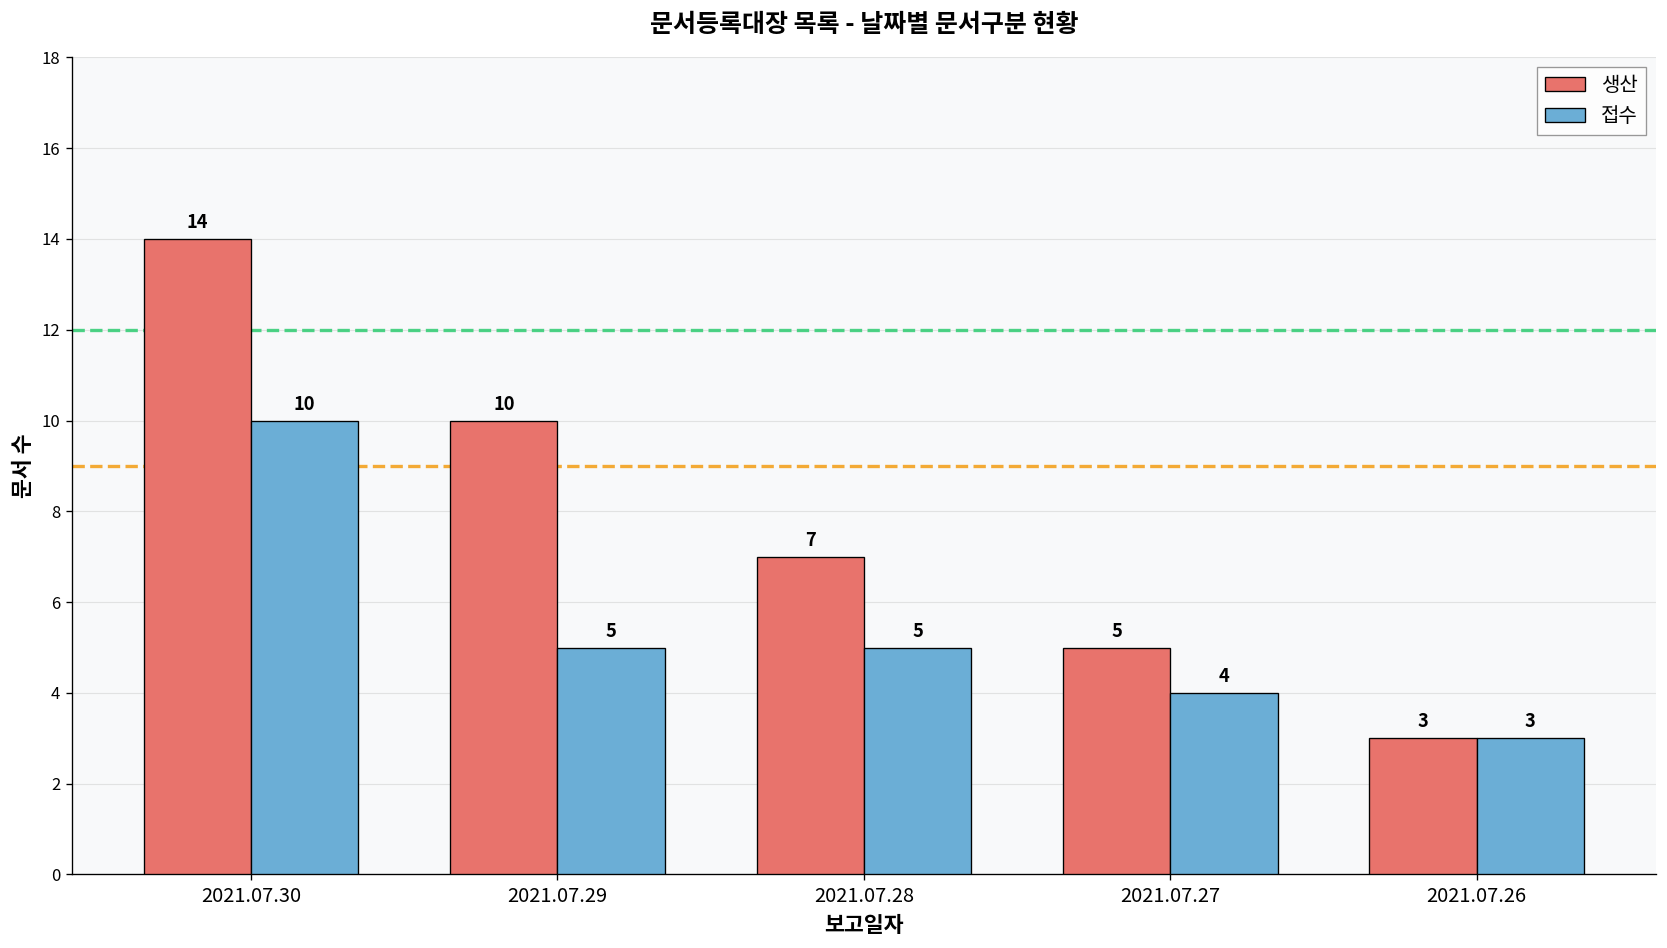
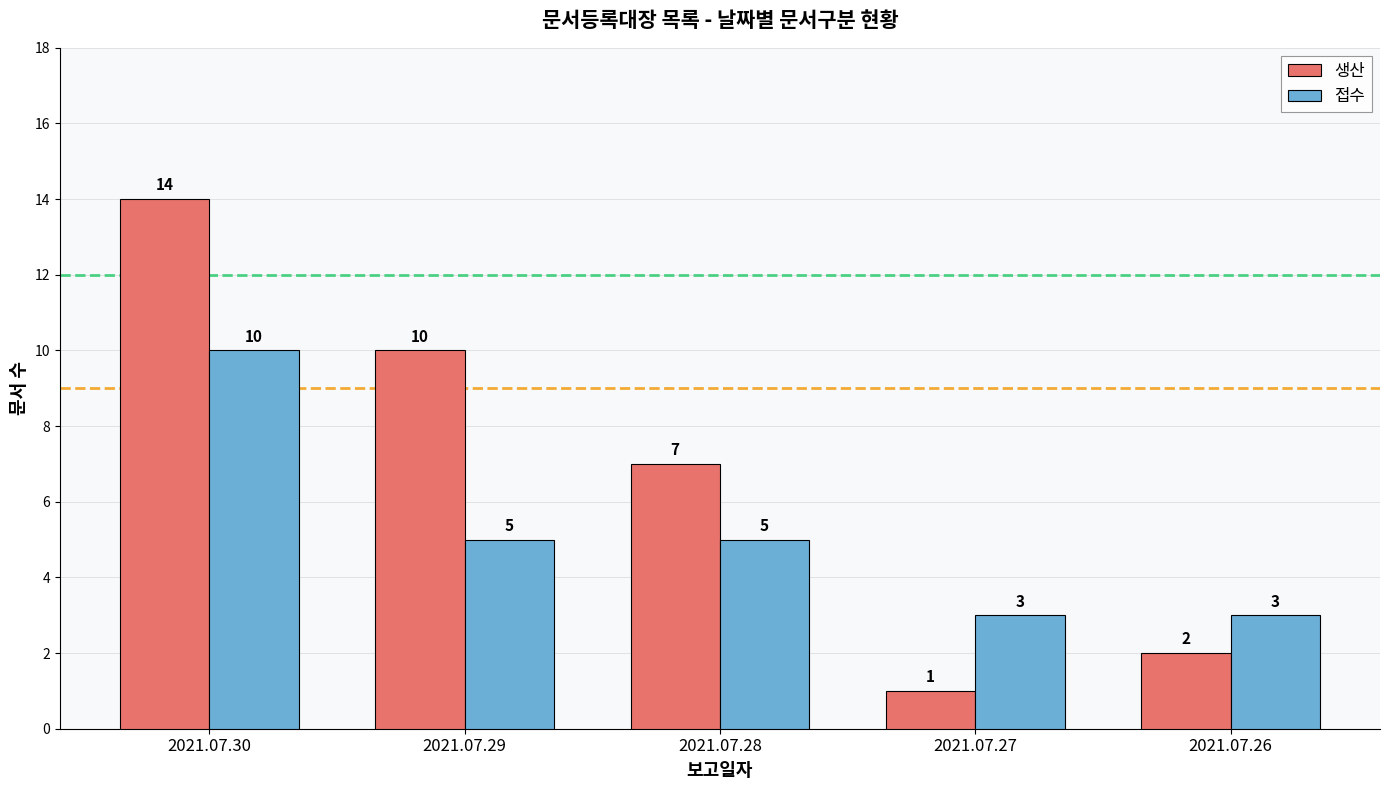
생산, 2021.07.27: 5 -> 1
접수, 2021.07.27: 4 -> 3
생산, 2021.07.26: 3 -> 2
